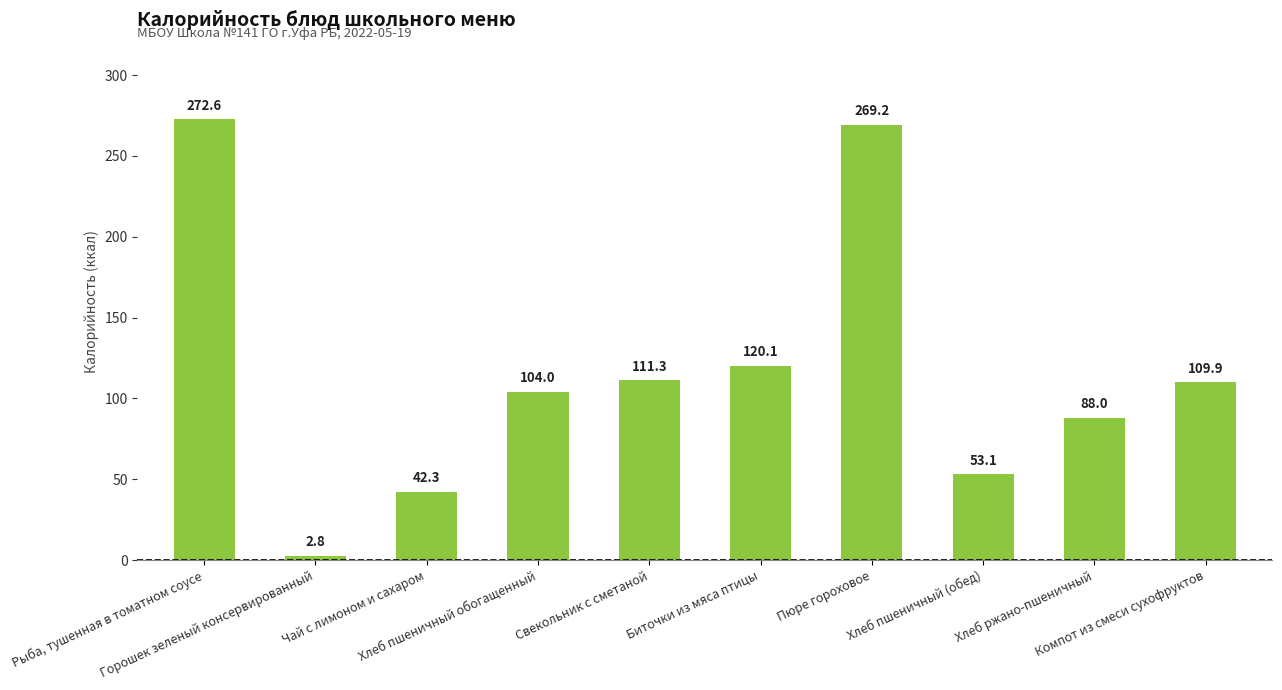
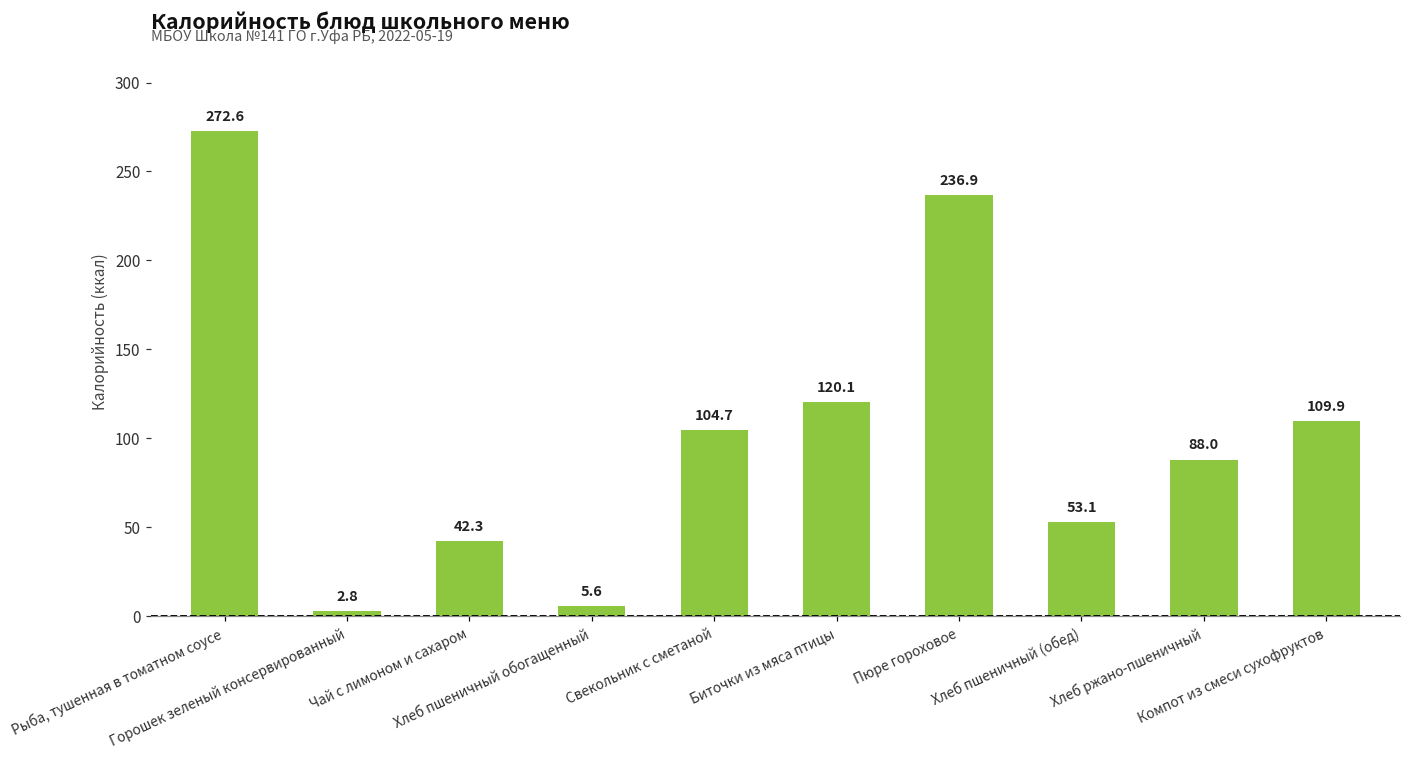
Хлеб пшеничный обогащенный: 104.0 -> 5.6
Свекольник с сметаной: 111.3 -> 104.7
Пюре гороховое: 269.2 -> 236.9
